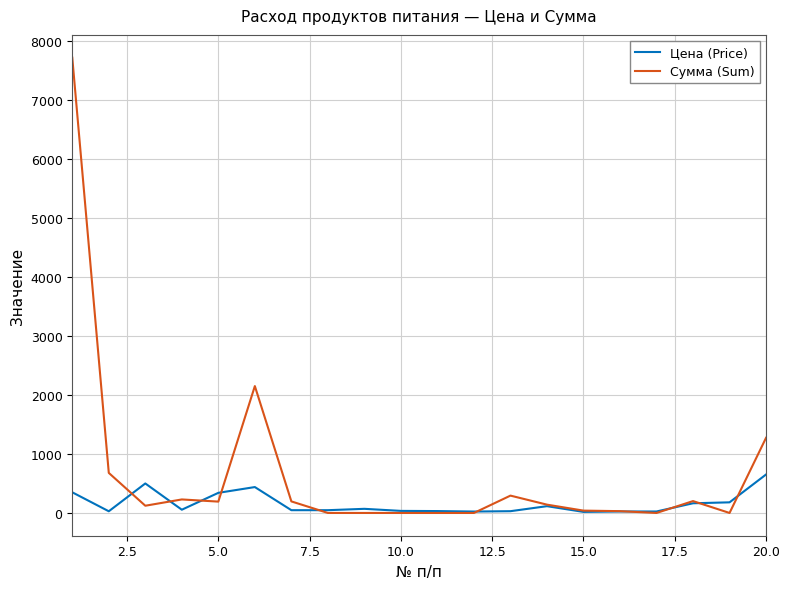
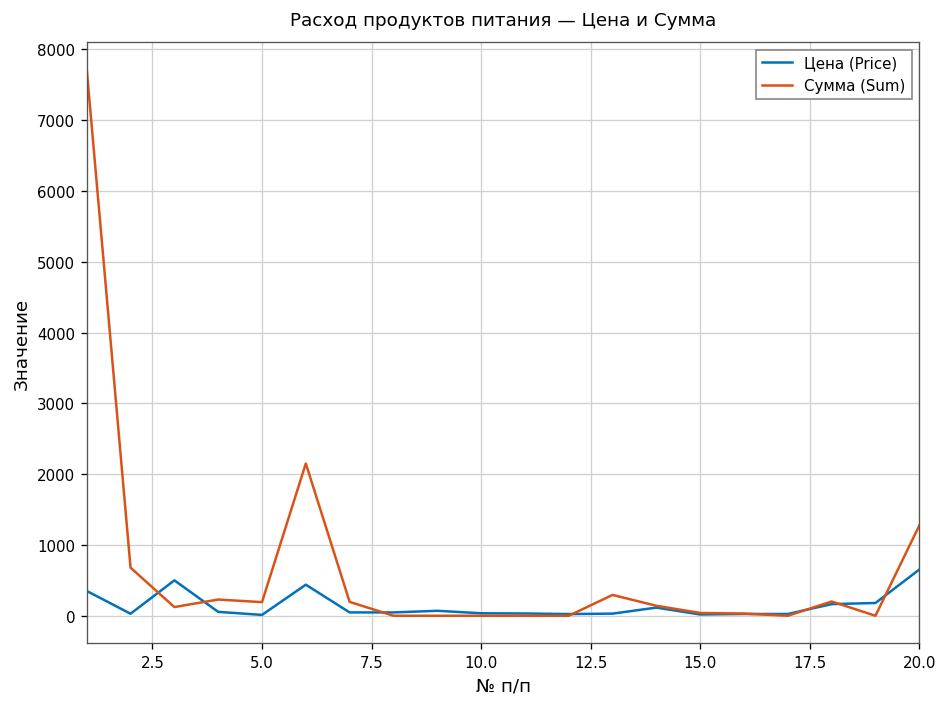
Цена (Price), 5.0: 300 -> 0
